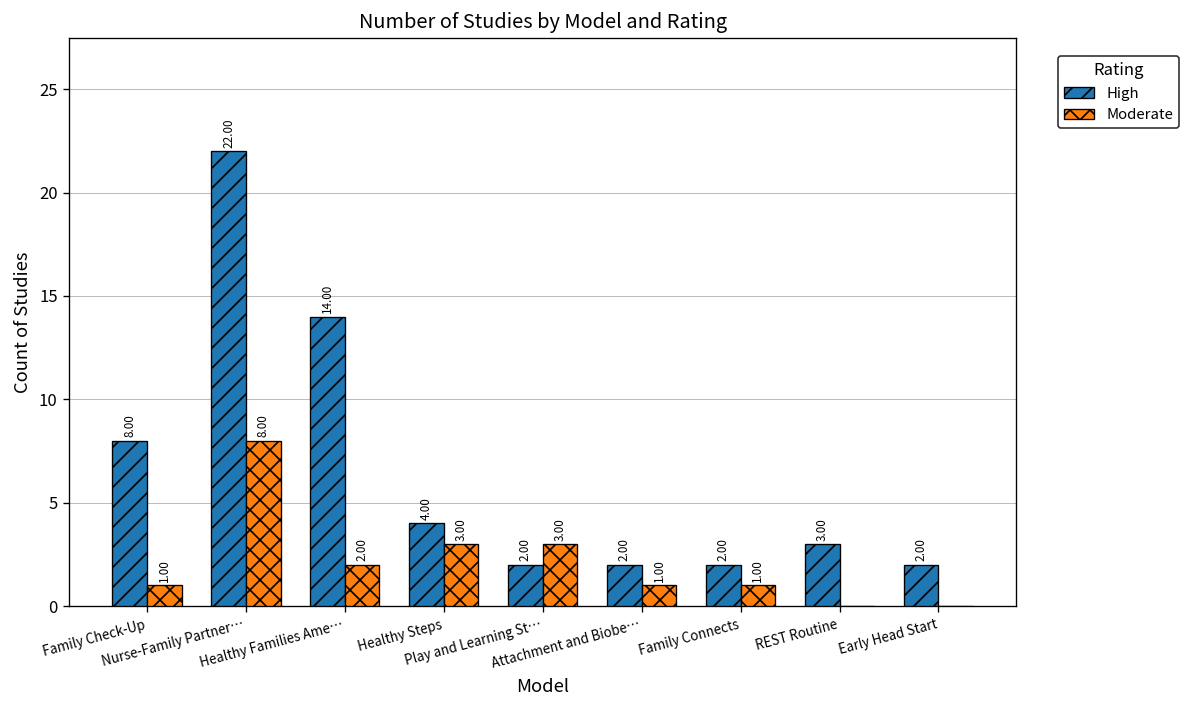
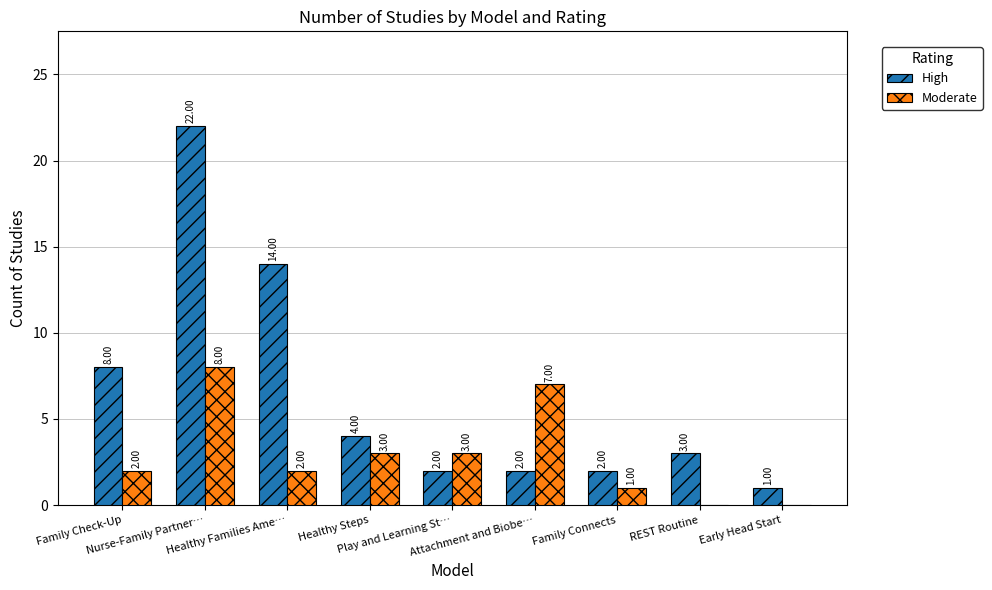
Moderate, Family Check-Up: 1.00 -> 2.00
Moderate, Attachment and Biobe…: 1.00 -> 7.00
High, Early Head Start: 2.00 -> 1.00
